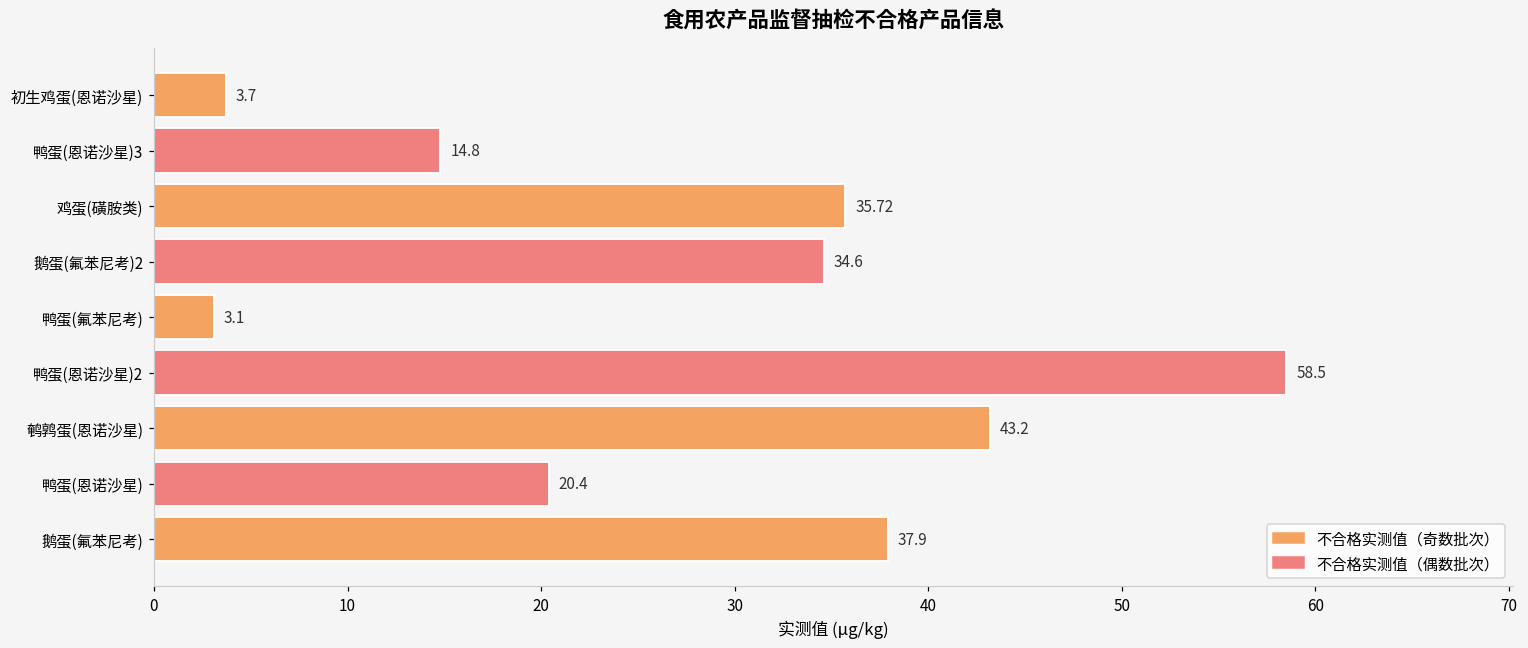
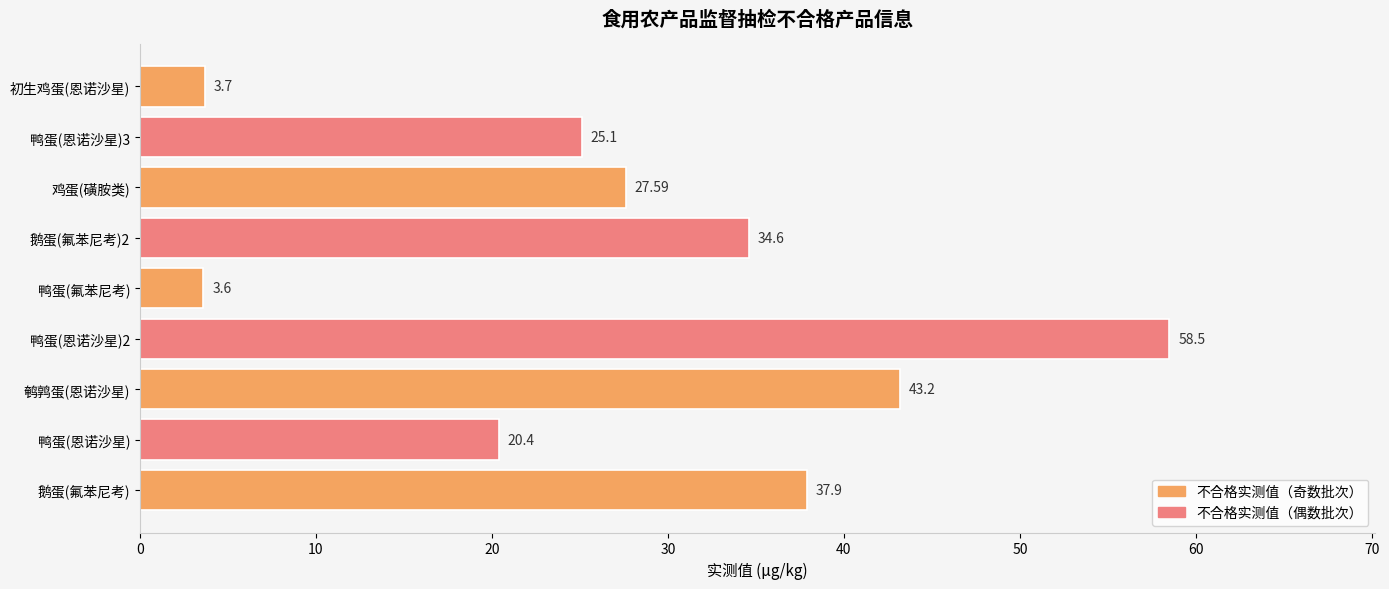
鸭蛋(恩诺沙星)3: 14.8 -> 25.1
鸡蛋(磺胺类): 35.72 -> 27.59
鸭蛋(氟苯尼考): 3.1 -> 3.6
